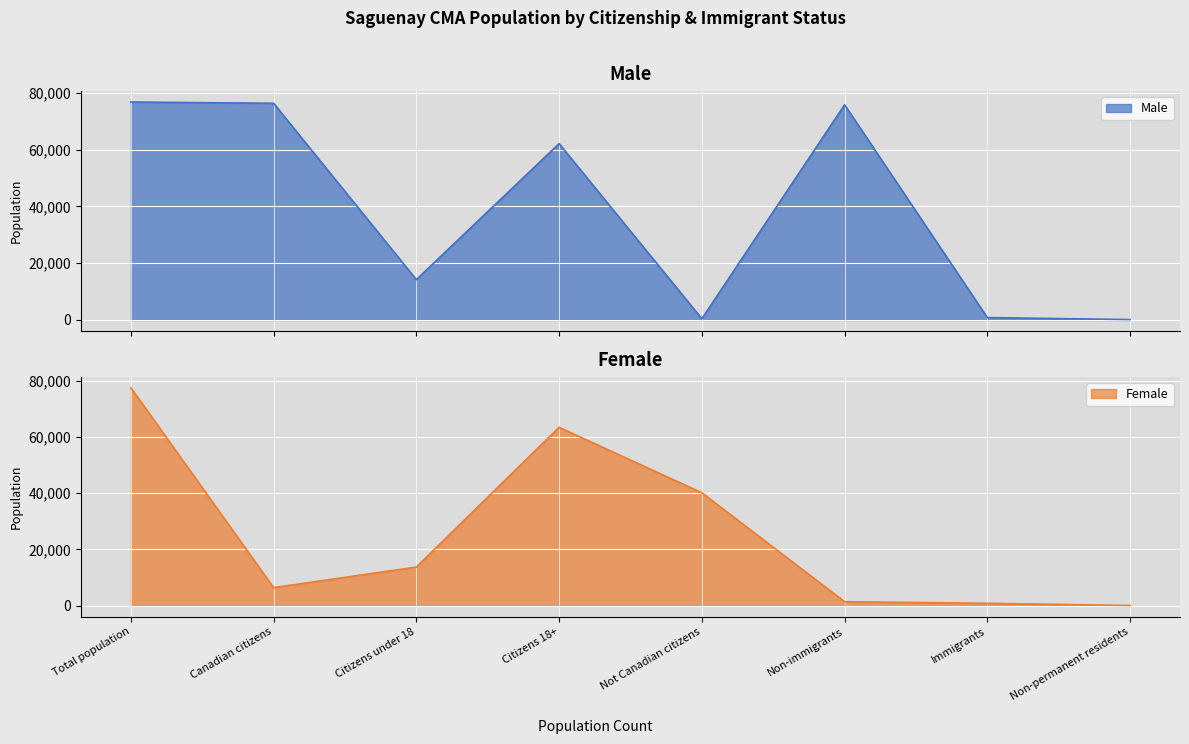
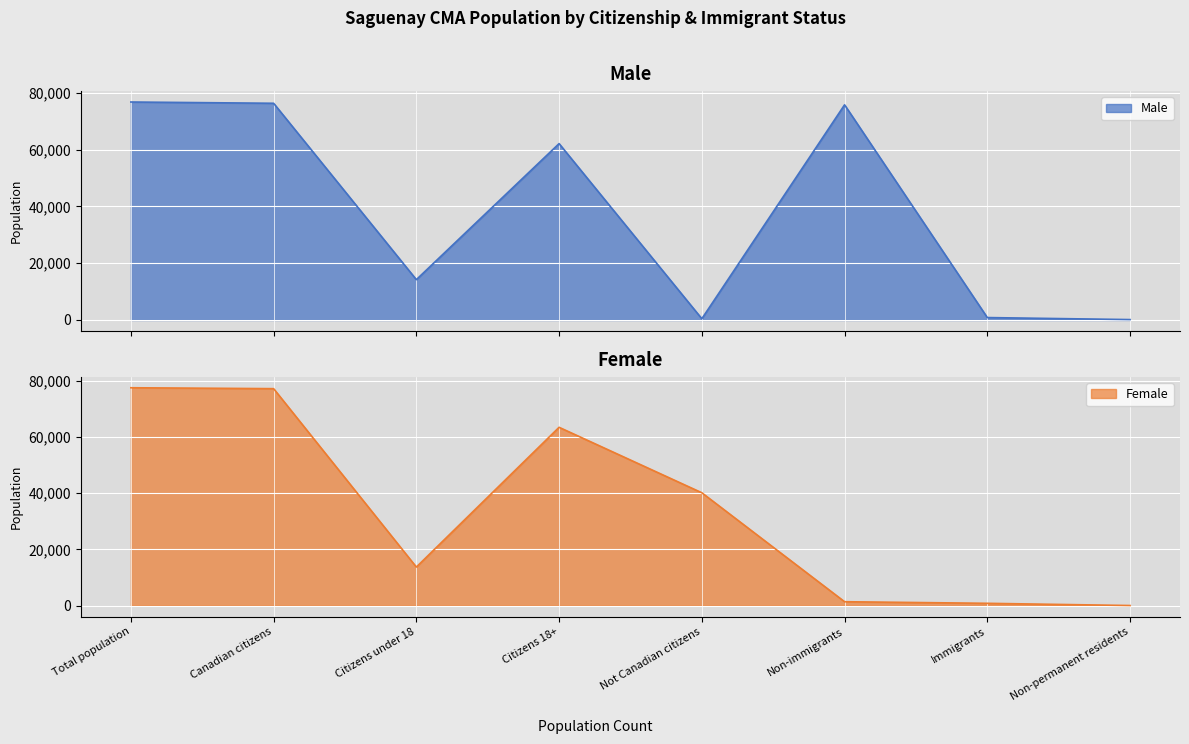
Female, Canadian citizens: 6,000 -> 77,000
